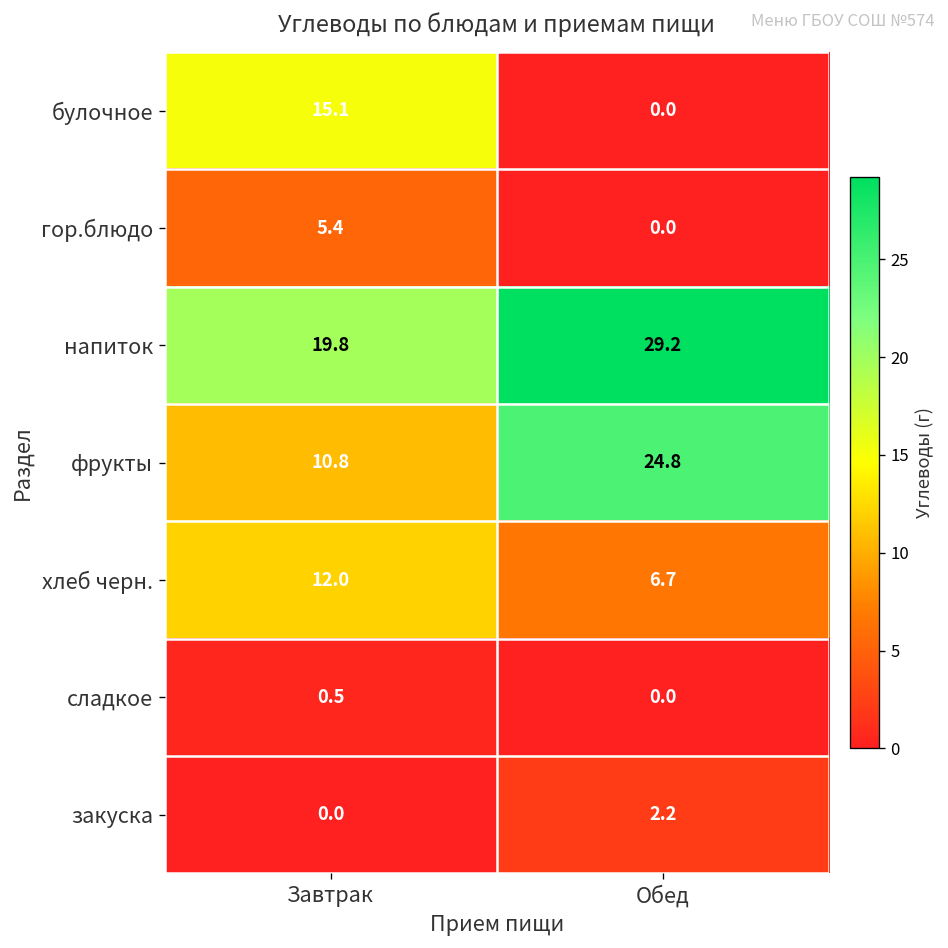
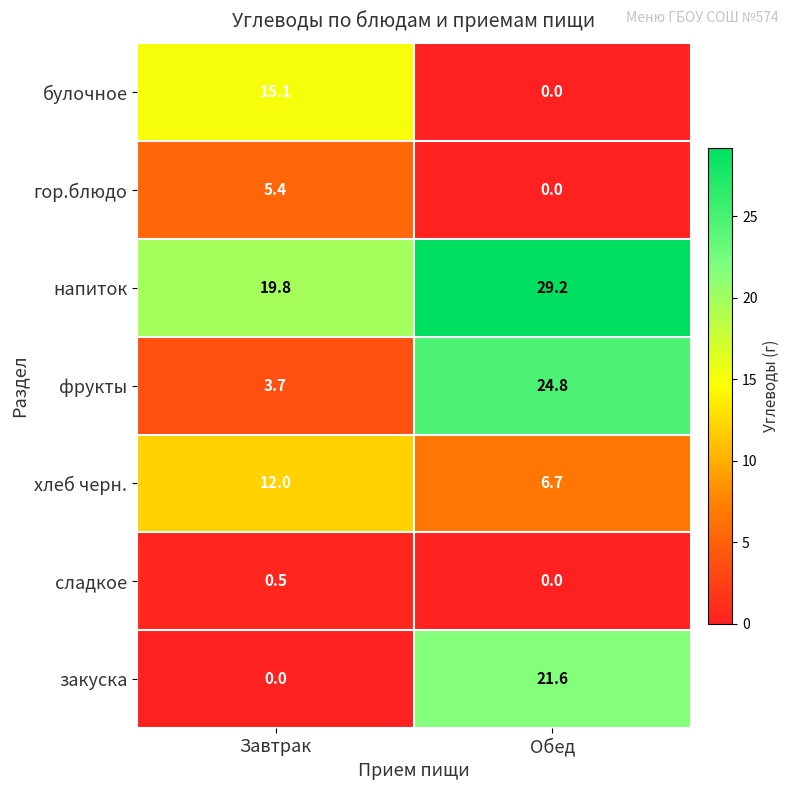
фрукты, Завтрак: 10.8 -> 3.7
закуска, Обед: 2.2 -> 21.6
